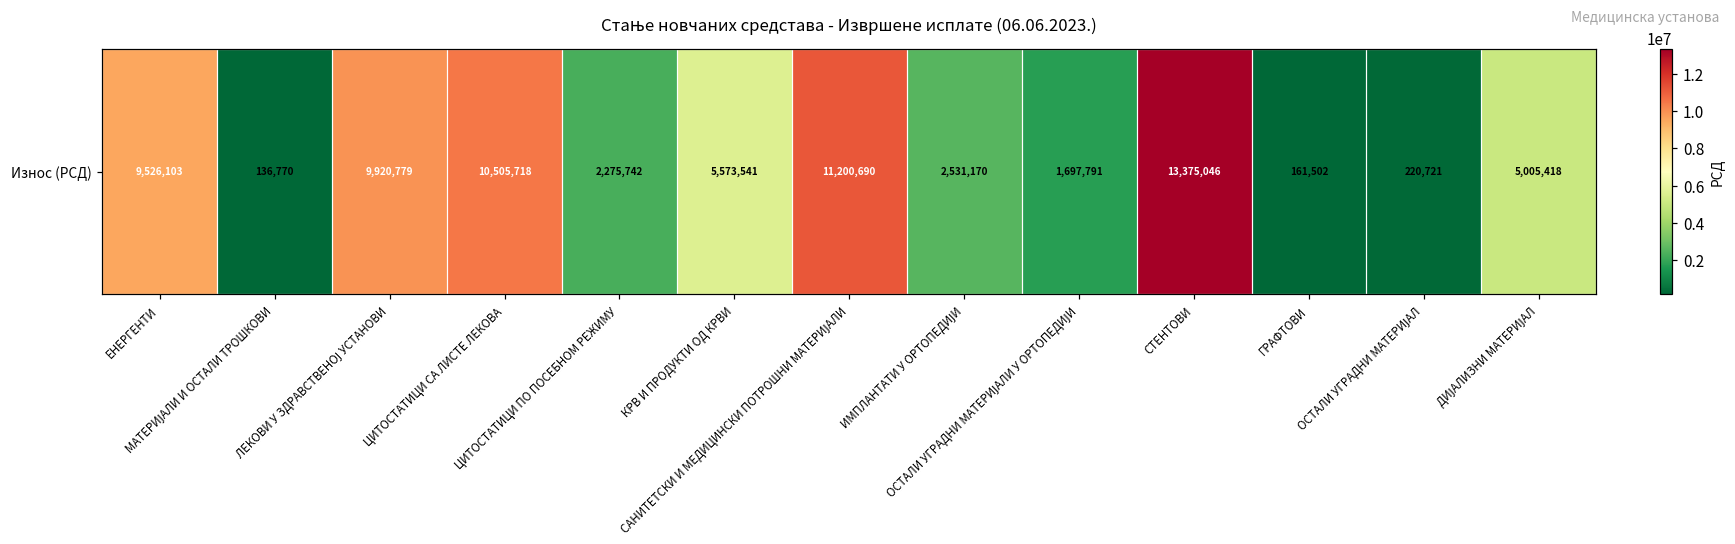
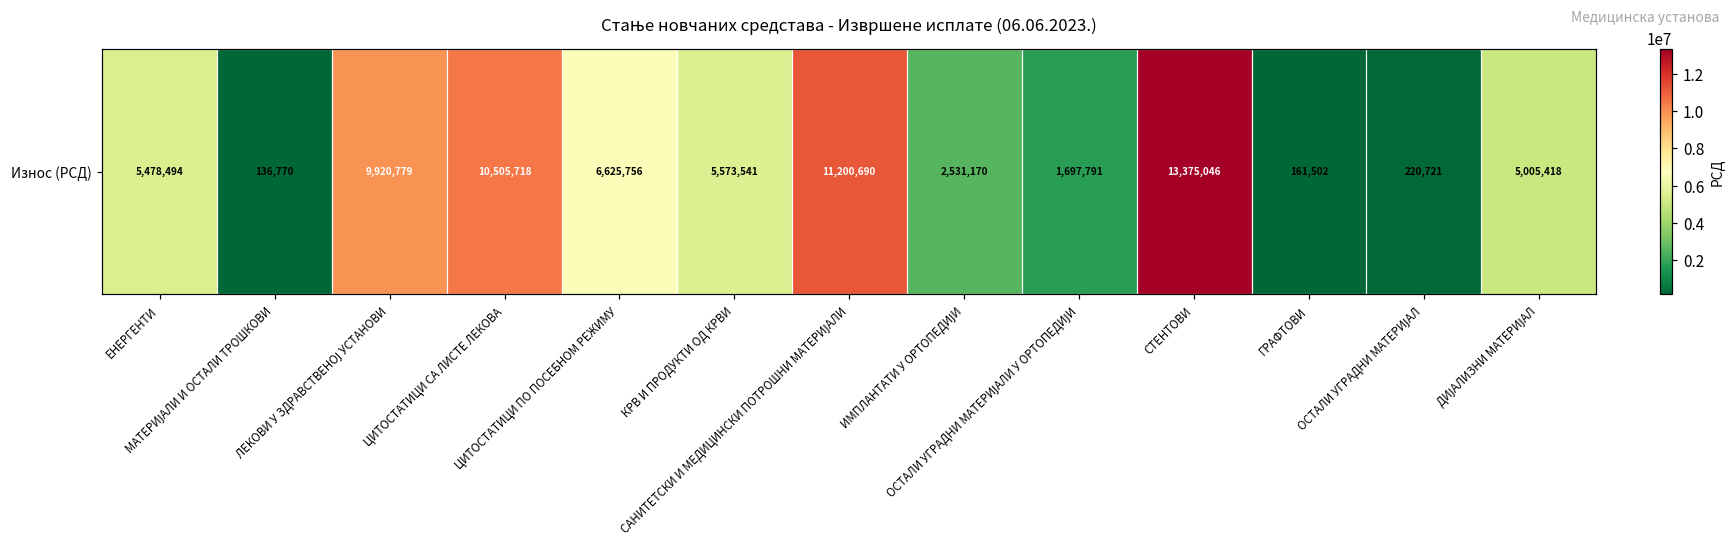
Износ (РСД), ЕНЕРГЕНТИ: 9,526,103 -> 5,478,494
Износ (РСД), ЦИТОСТАТИЦИ ПО ПОСЕБНОМ РЕЖИМУ: 2,275,742 -> 6,625,756
